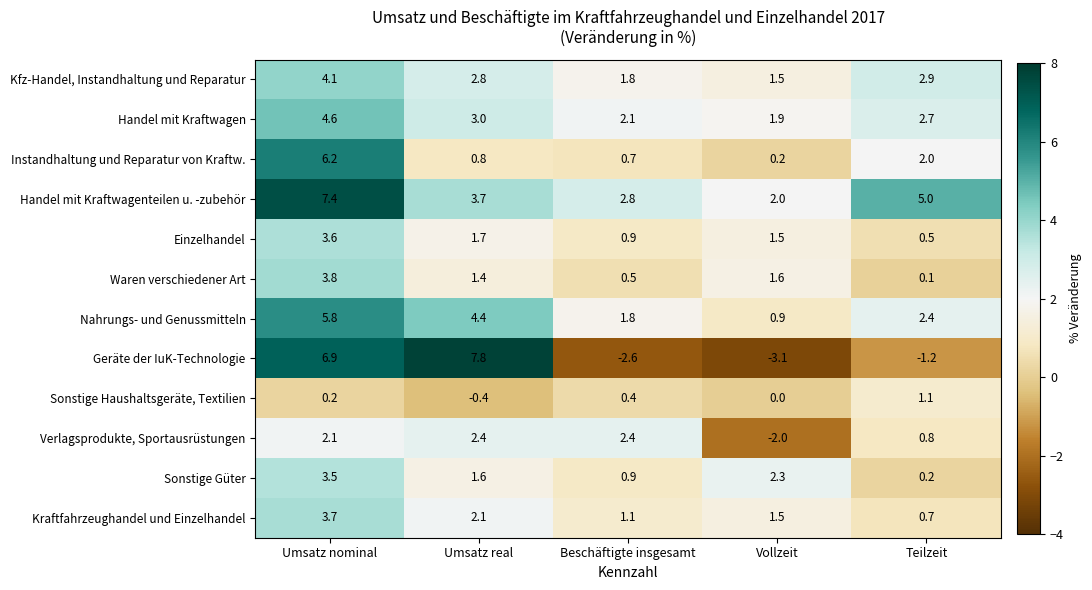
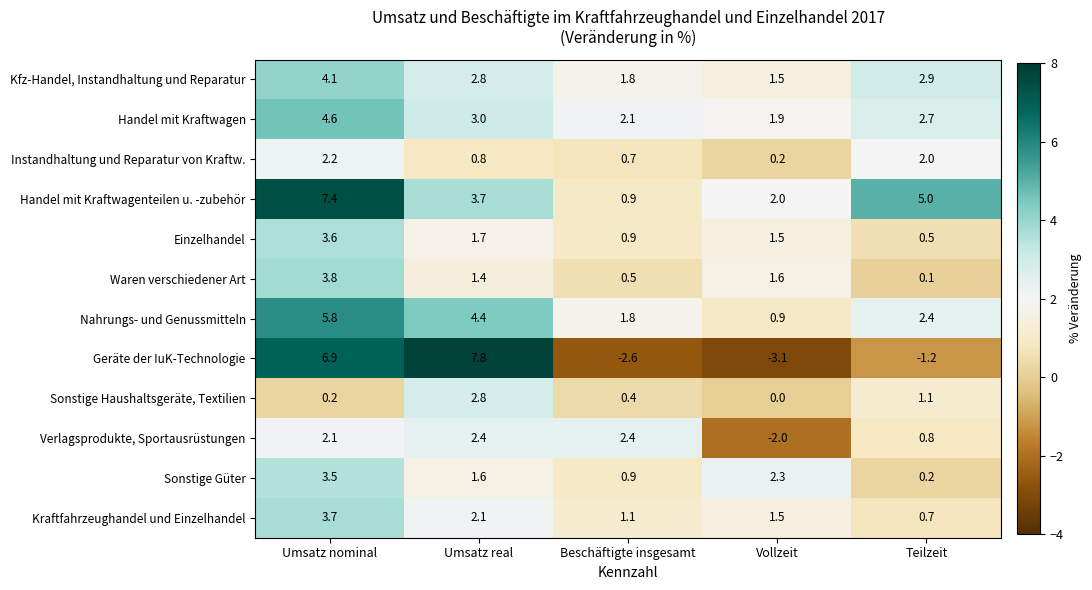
Instandhaltung und Reparatur von Kraftw., Umsatz nominal: 6.2 -> 2.2
Handel mit Kraftwagenteilen u. -zubehör, Beschäftigte insgesamt: 2.8 -> 0.9
Sonstige Haushaltsgeräte, Textilien, Umsatz real: -0.4 -> 2.8
